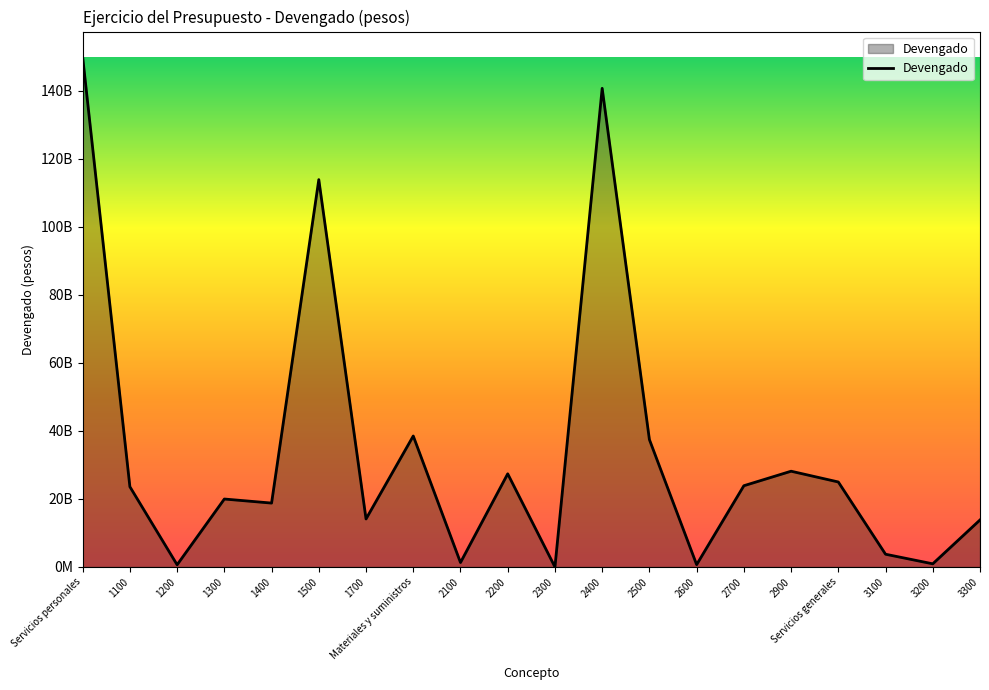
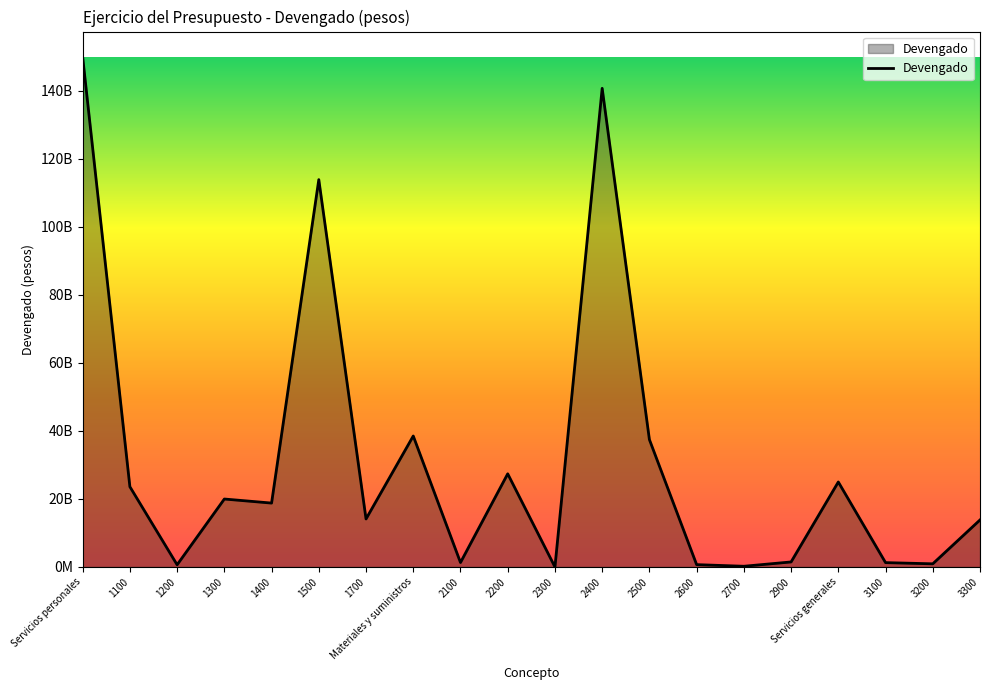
2700: 24000000000 -> 0
2900: 28000000000 -> 1000000000
3100: 4000000000 -> 1000000000
